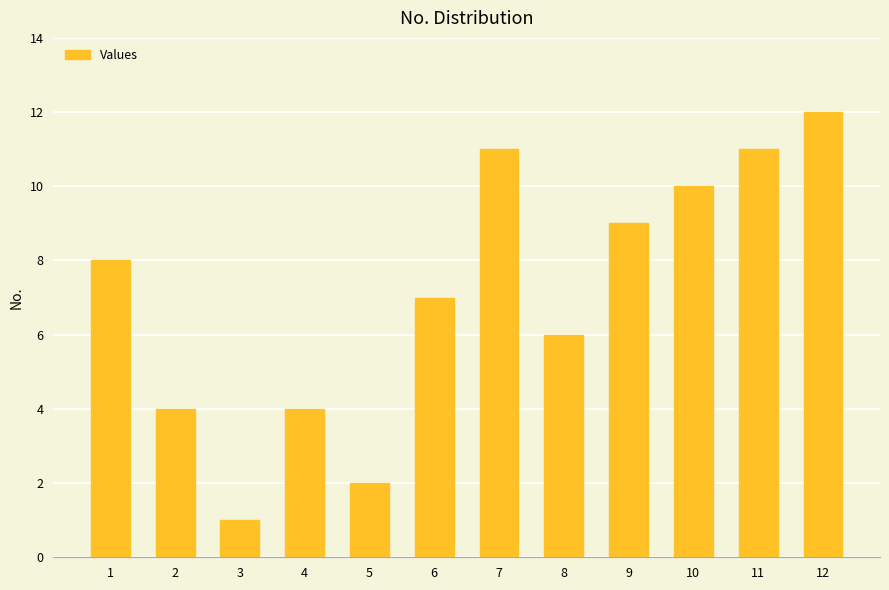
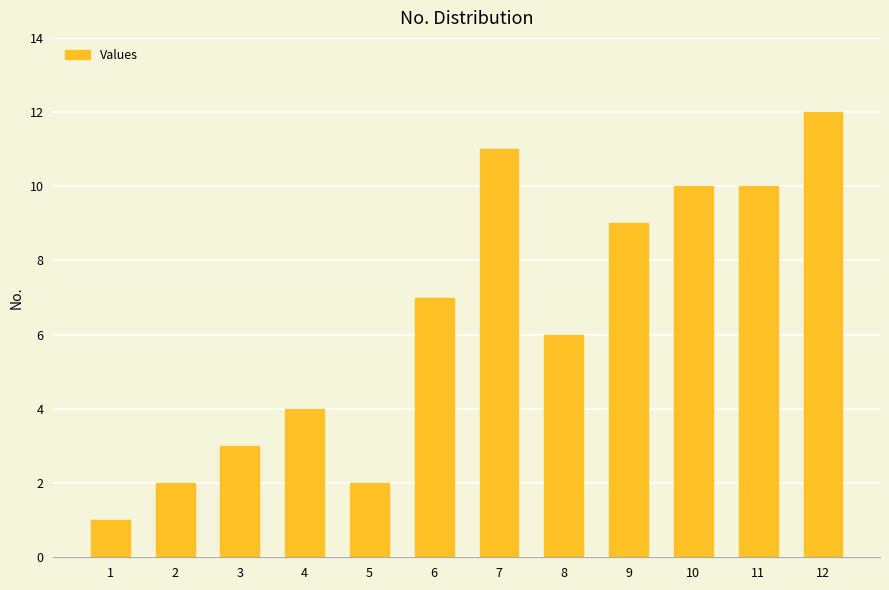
1: 8 -> 1
2: 4 -> 2
3: 1 -> 3
11: 11 -> 10
